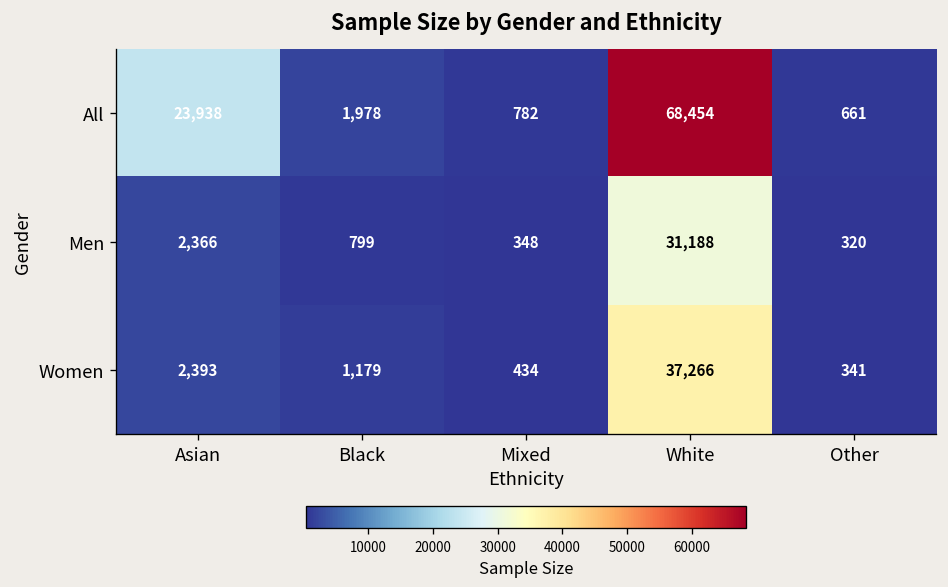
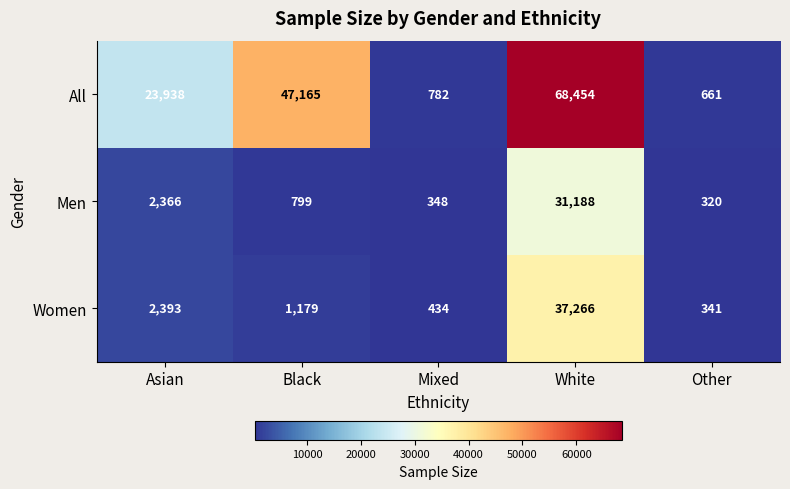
All, Black: 1,978 -> 47,165
